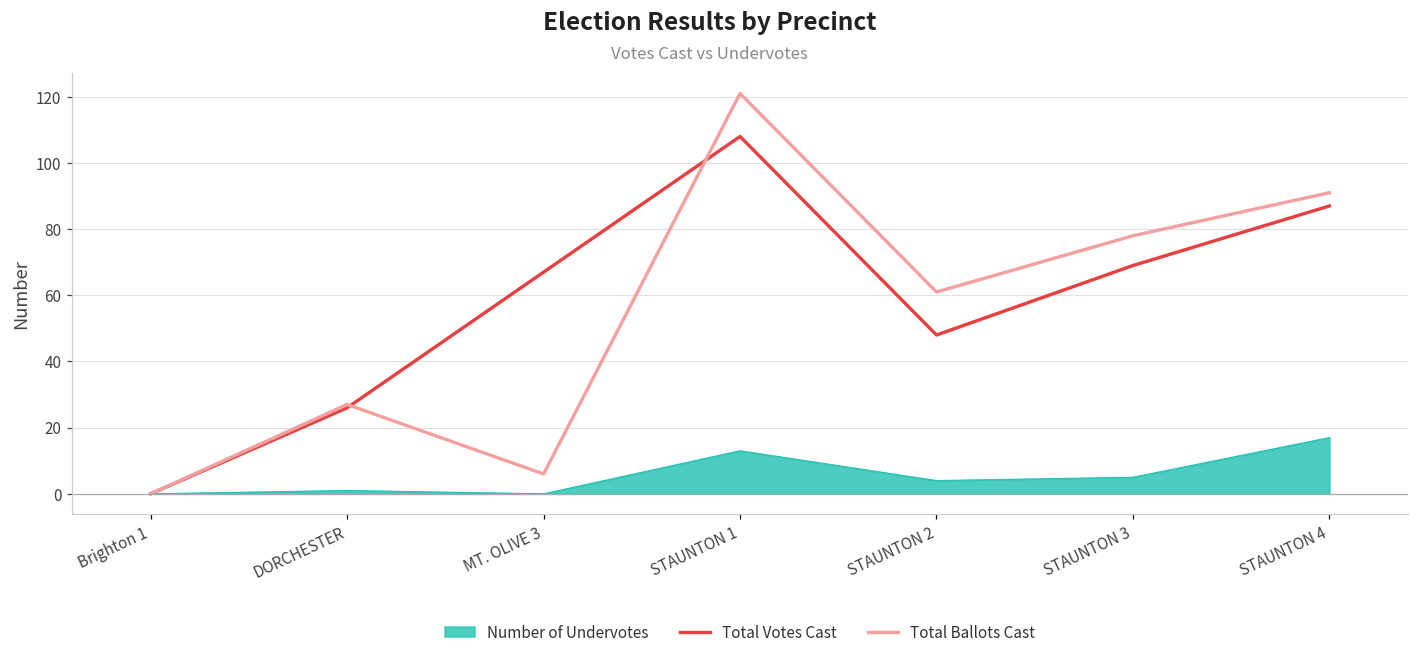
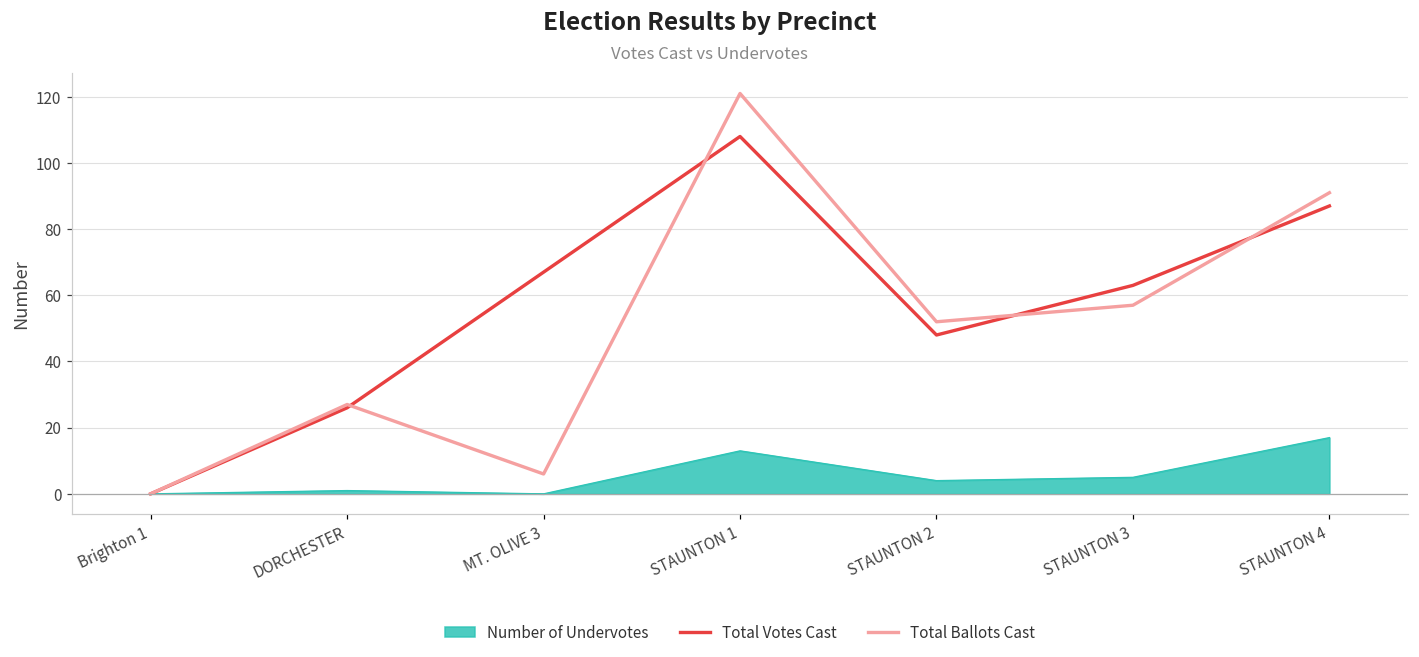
Total Ballots Cast, STAUNTON 2: 61 -> 52
Total Votes Cast, STAUNTON 3: 69 -> 63
Total Ballots Cast, STAUNTON 3: 78 -> 57
